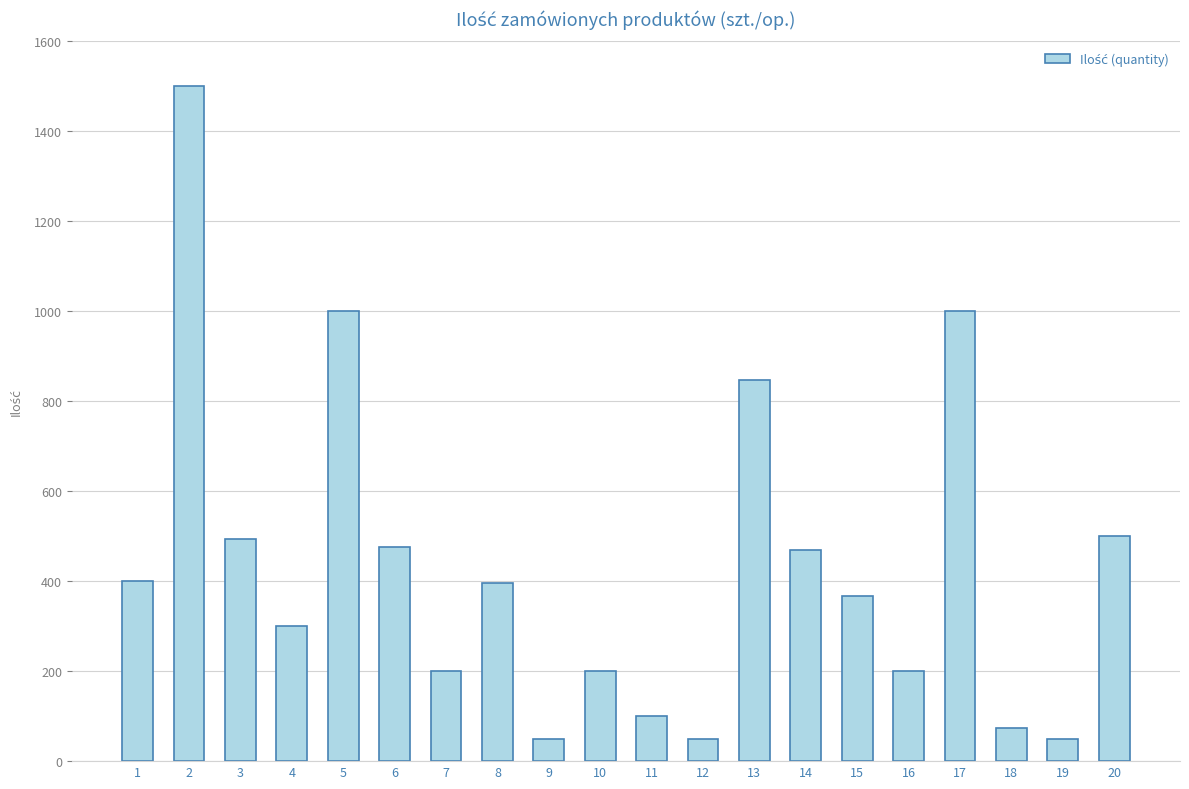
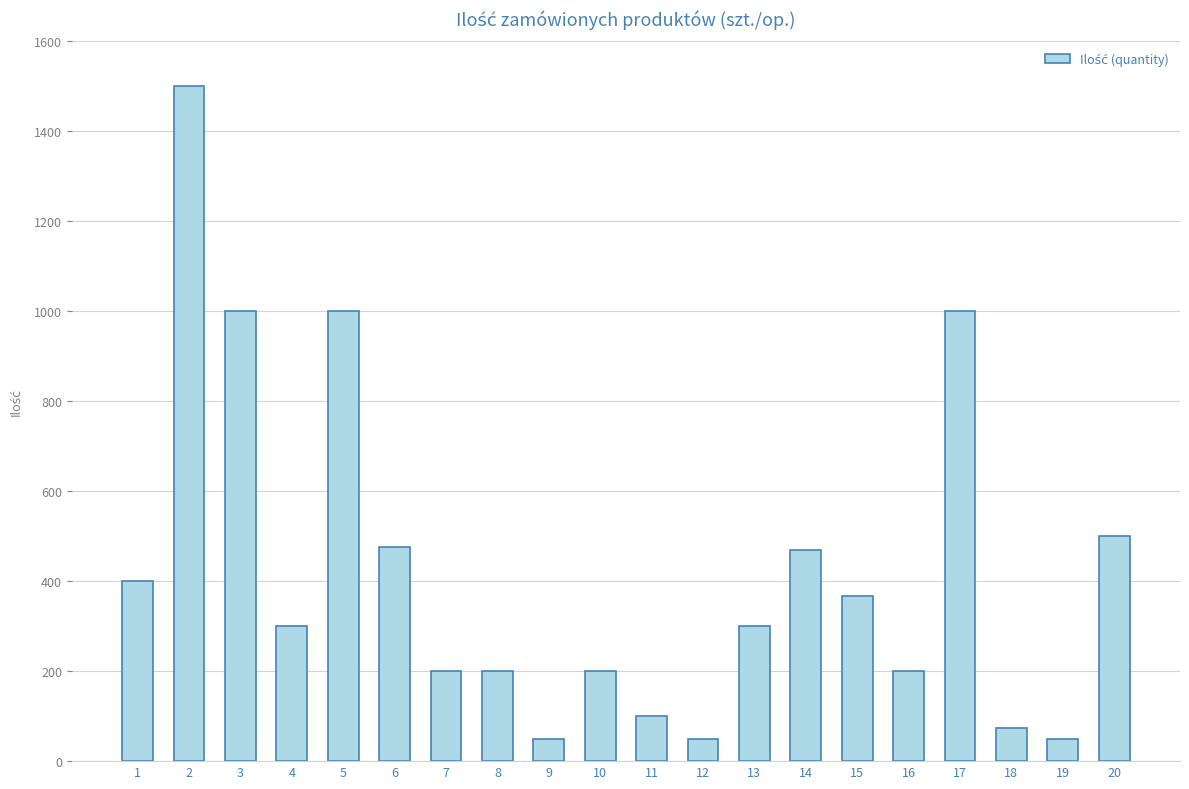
3: 490 -> 1000
8: 400 -> 200
13: 850 -> 300
